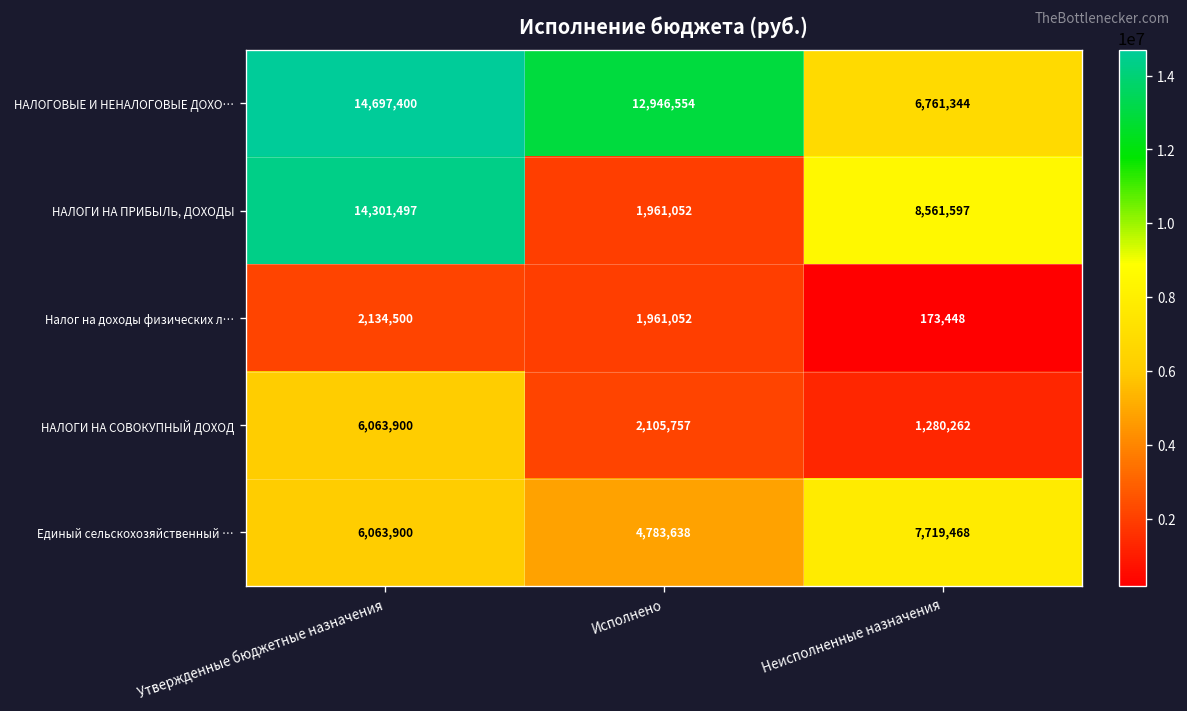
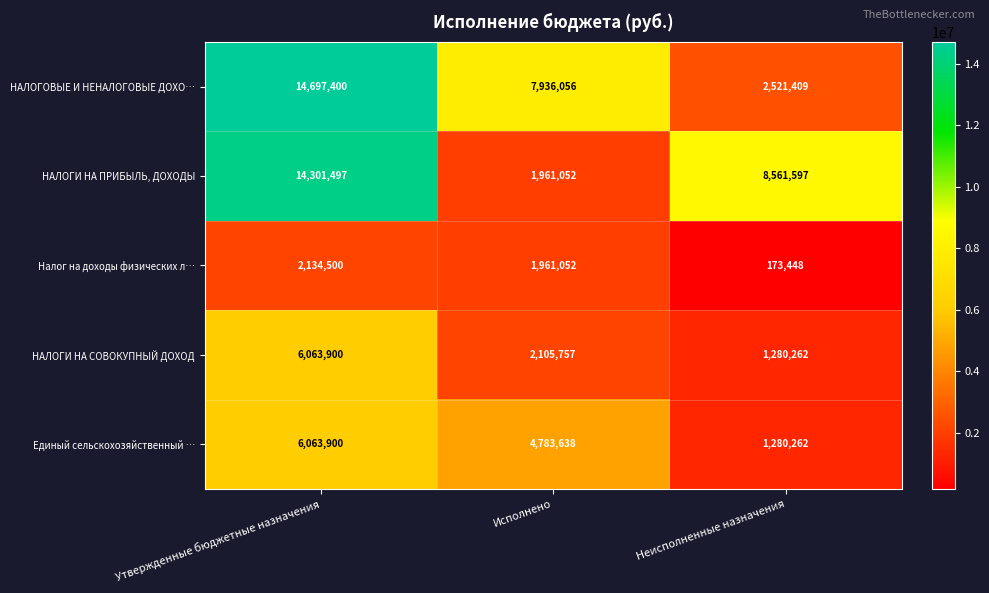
НАЛОГОВЫЕ И НЕНАЛОГОВЫЕ ДОХО…, Исполнено: 12,946,554 -> 7,936,056
НАЛОГОВЫЕ И НЕНАЛОГОВЫЕ ДОХО…, Неисполненные назначения: 6,761,344 -> 2,521,409
Единый сельскохозяйственный …, Неисполненные назначения: 7,719,468 -> 1,280,262
